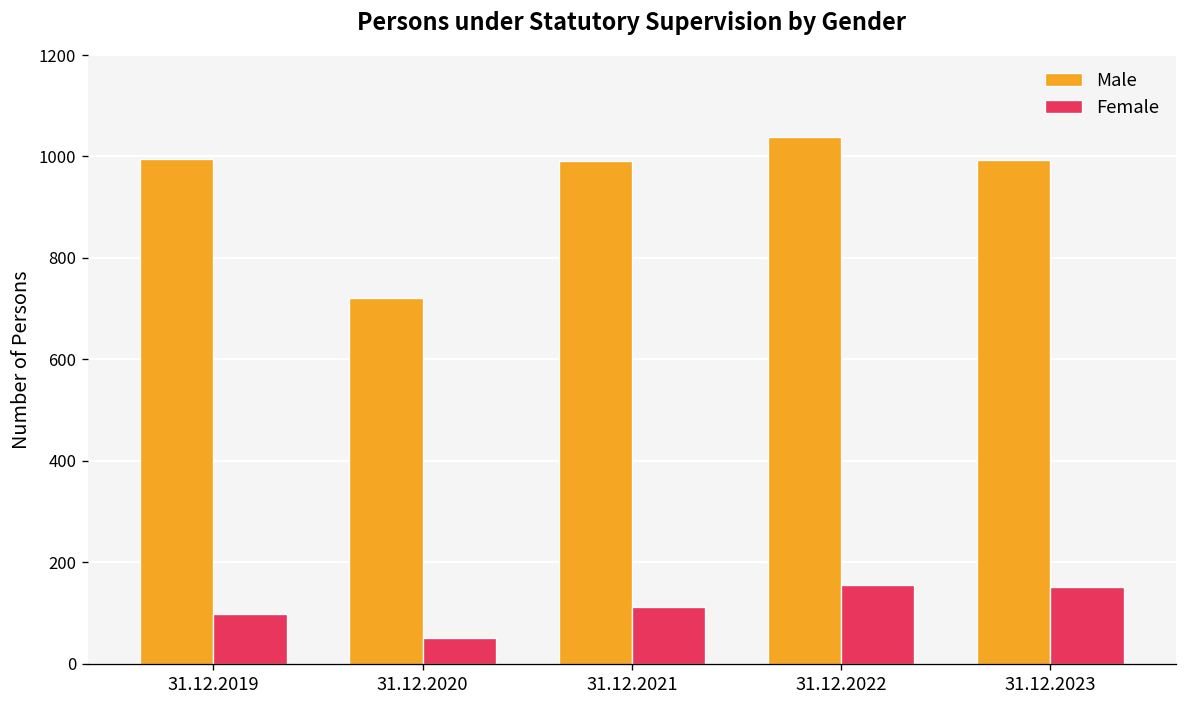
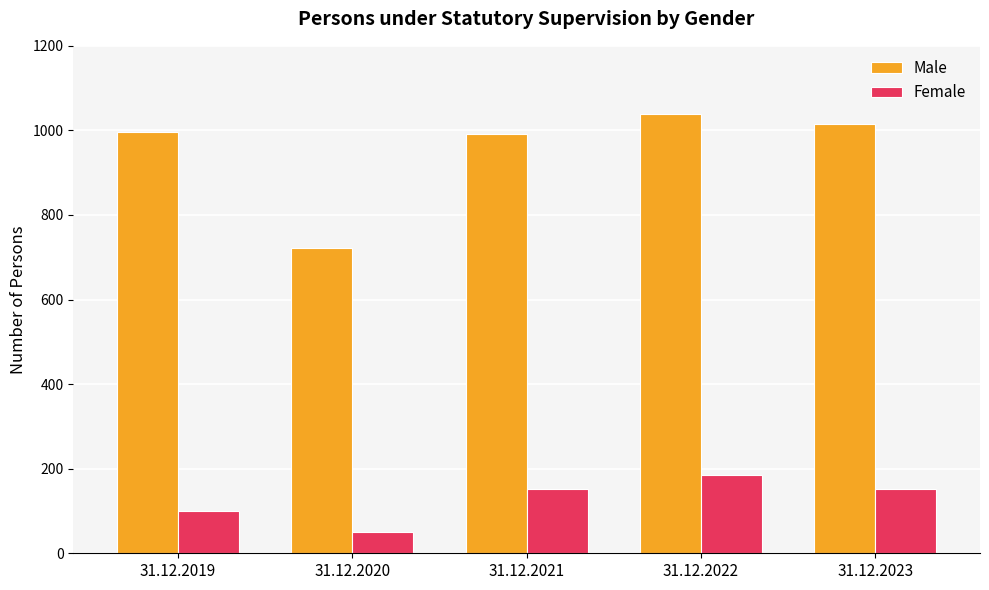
Female, 31.12.2021: 110 -> 150
Female, 31.12.2022: 160 -> 190
Male, 31.12.2023: 990 -> 1020
